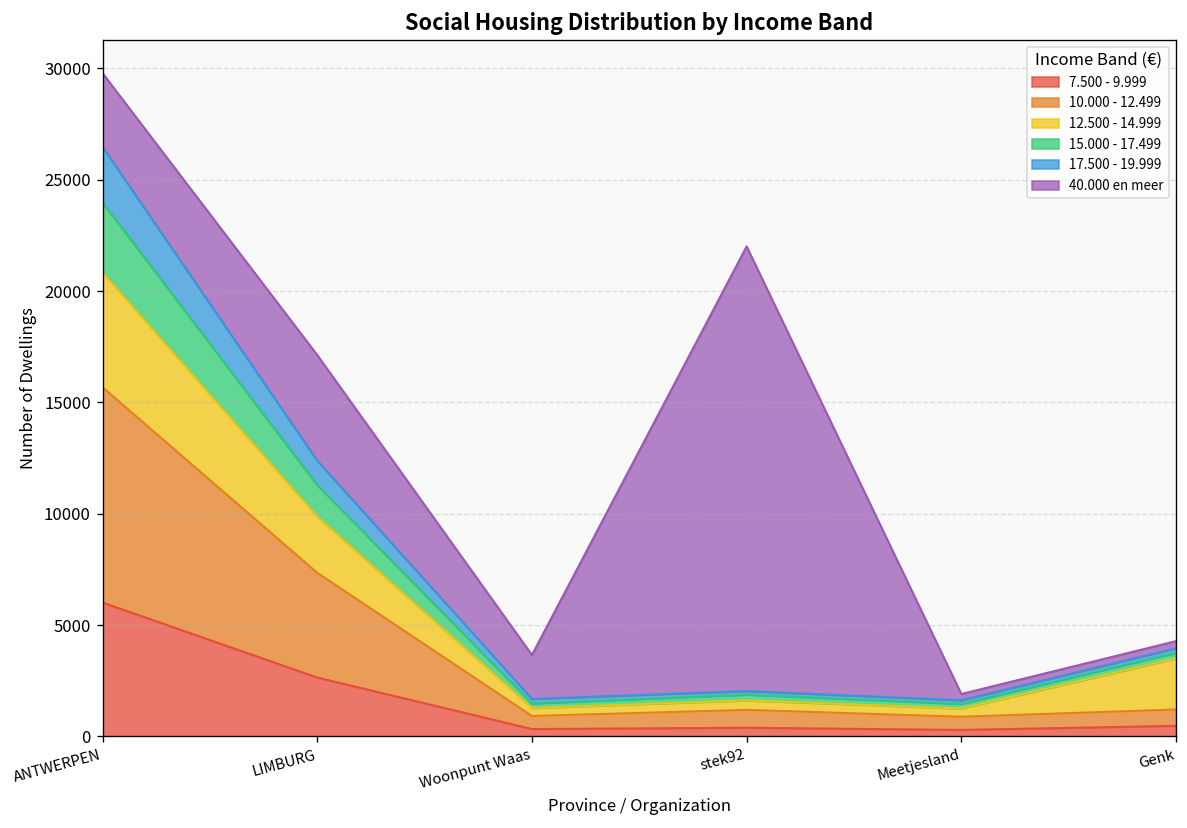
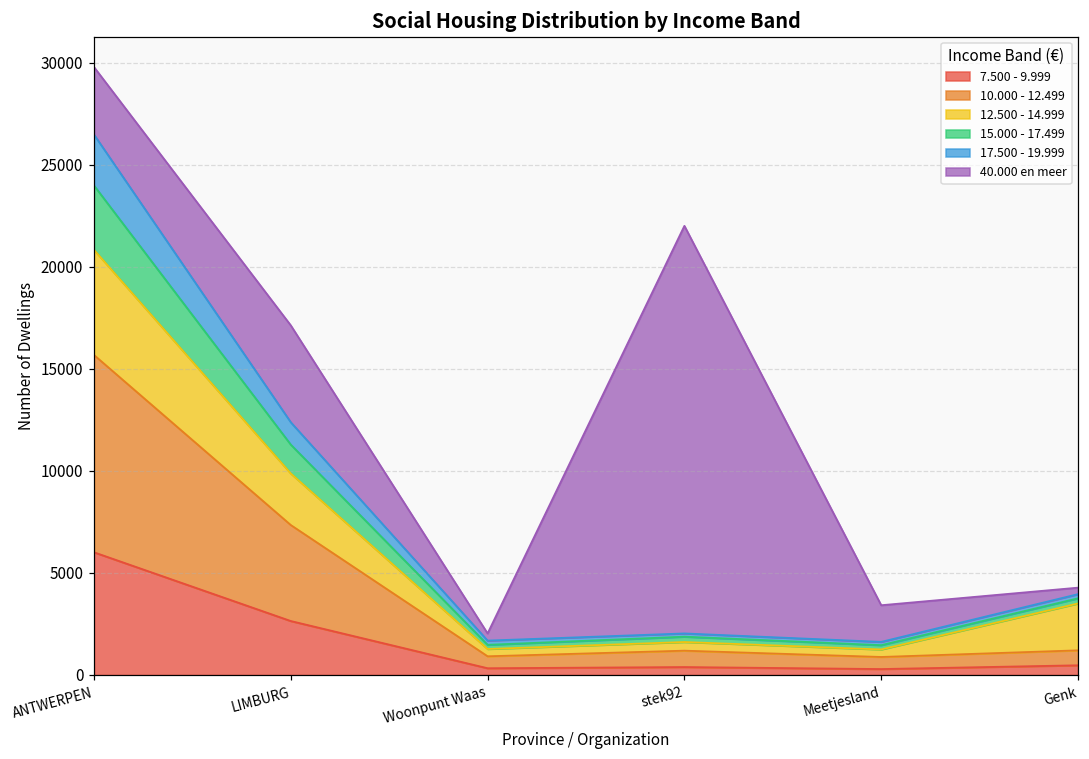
40.000 en meer, Woonpunt Waas: 2000 -> 400
40.000 en meer, Meetjesland: 300 -> 1800
